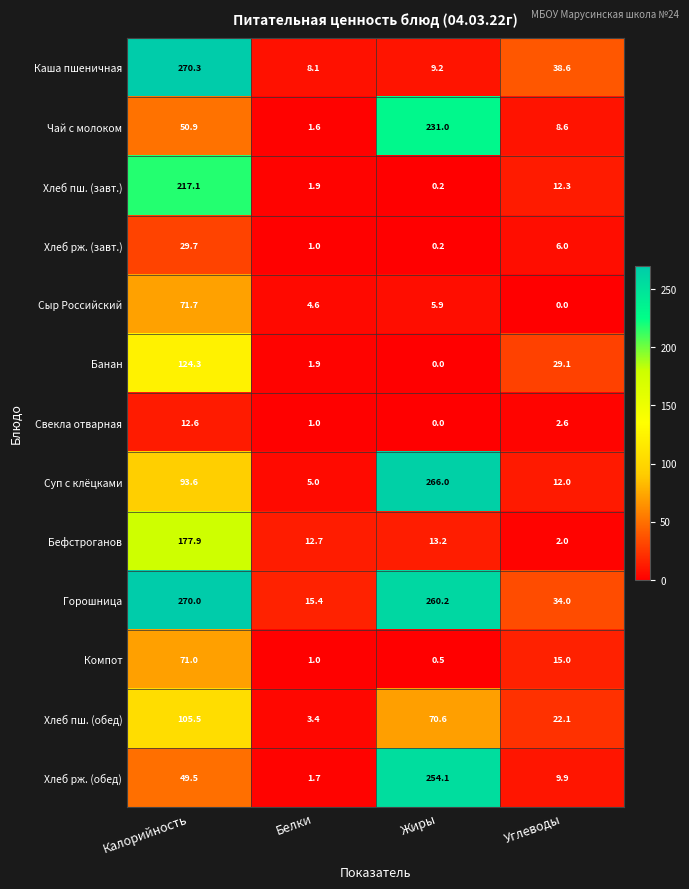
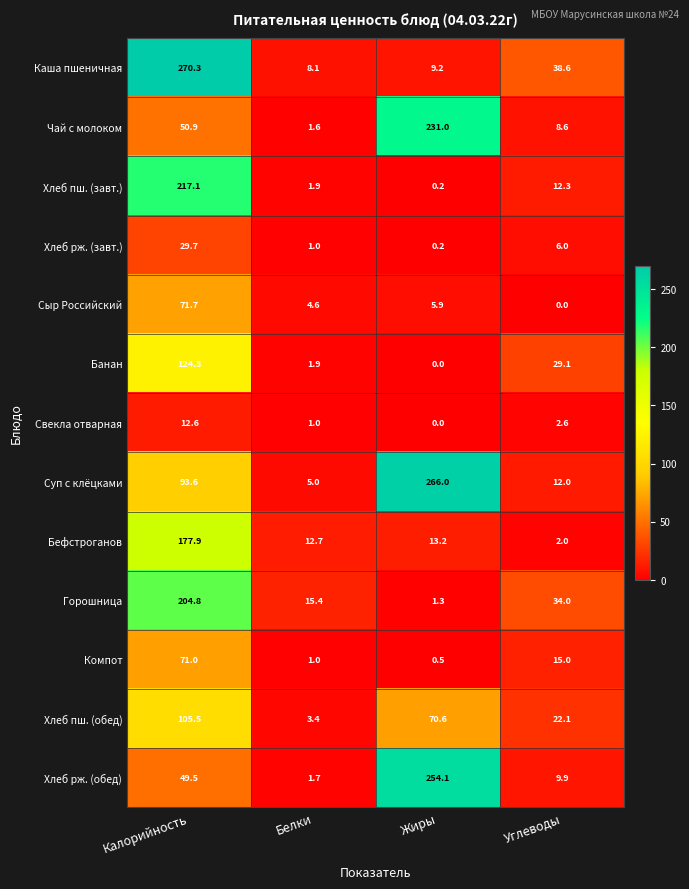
Горошница, Калорийность: 270.0 -> 204.8
Горошница, Жиры: 260.2 -> 1.3
